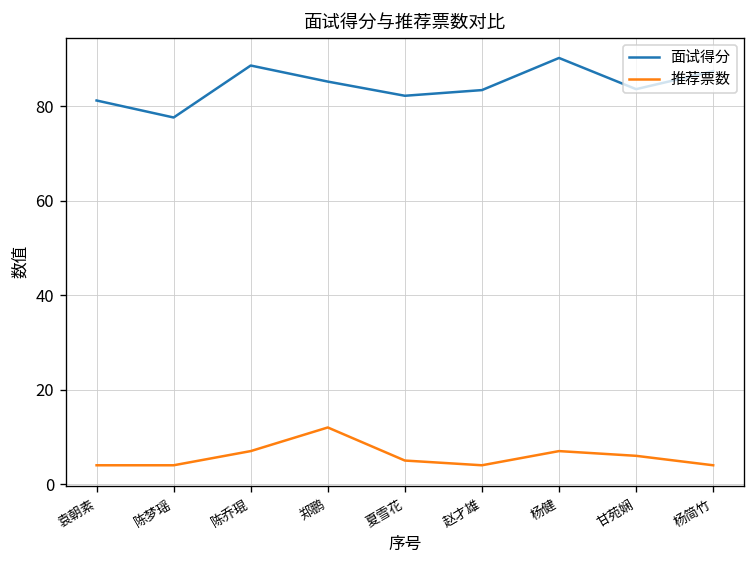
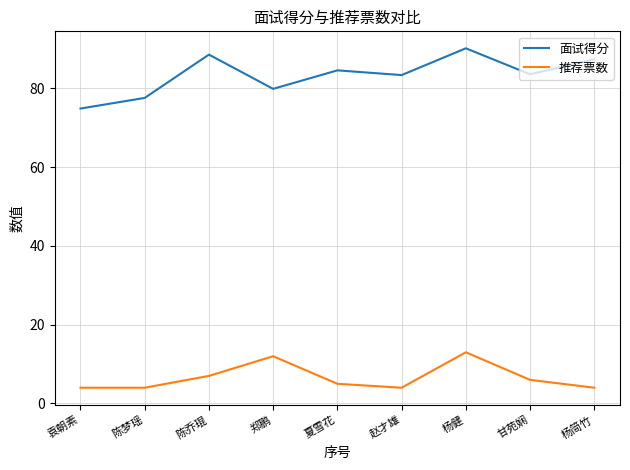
面试得分, 袁朝素: 81 -> 75
面试得分, 郑鹏: 85 -> 80
面试得分, 夏雪花: 82 -> 85
推荐票数, 杨健: 7 -> 13
